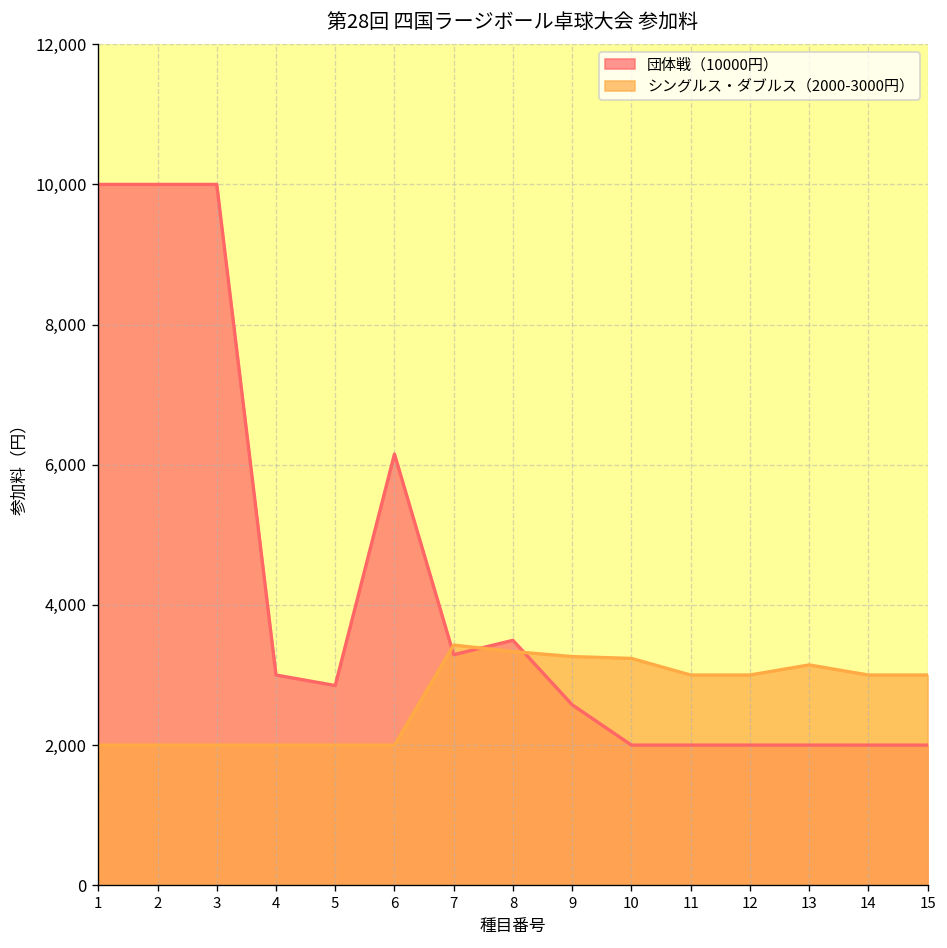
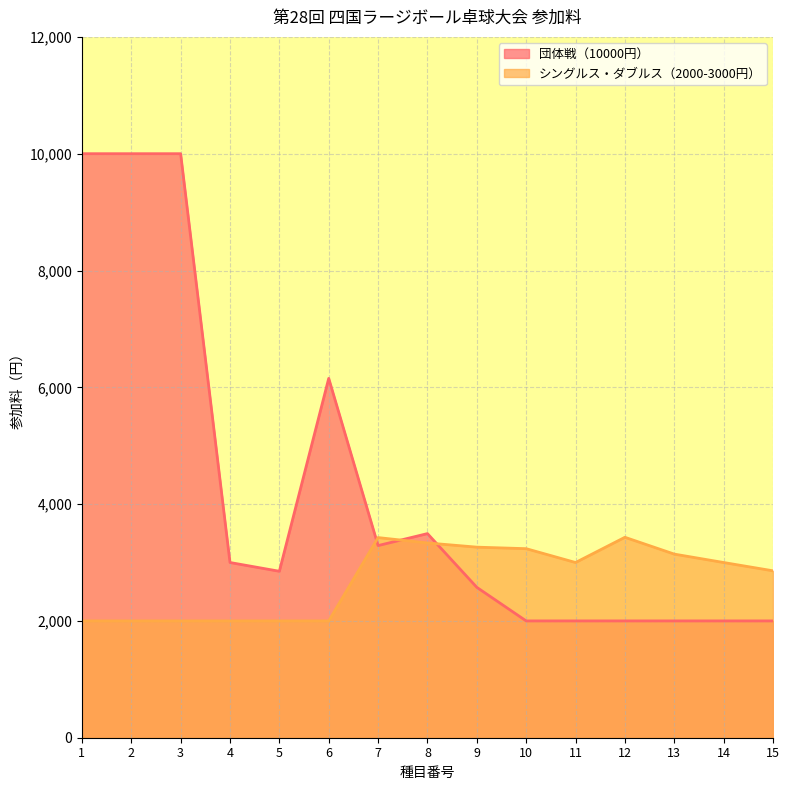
シングルス・ダブルス（2000-3000円）, 12: 3,000 -> 3,400
シングルス・ダブルス（2000-3000円）, 15: 3,000 -> 2,900
